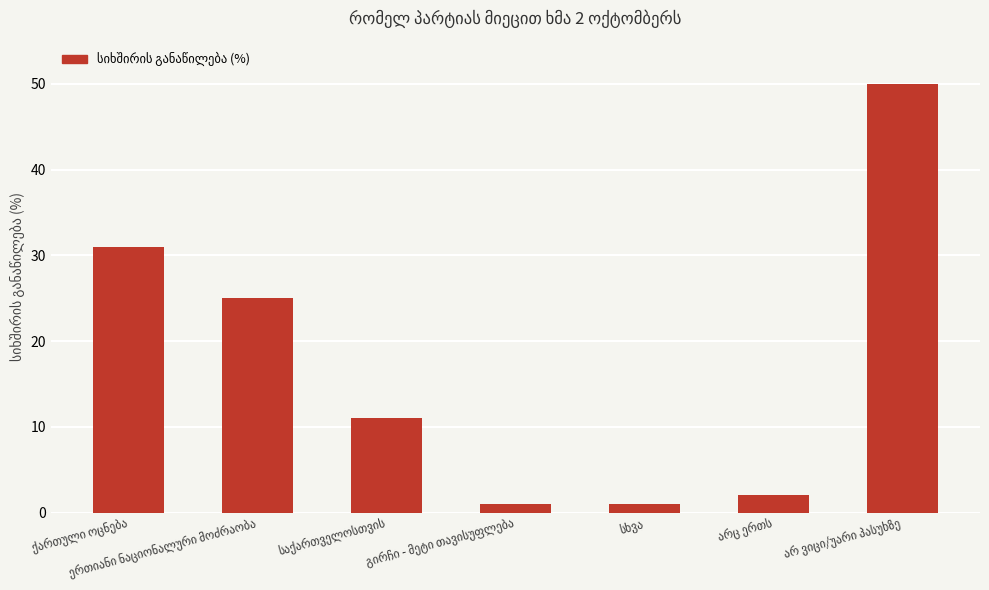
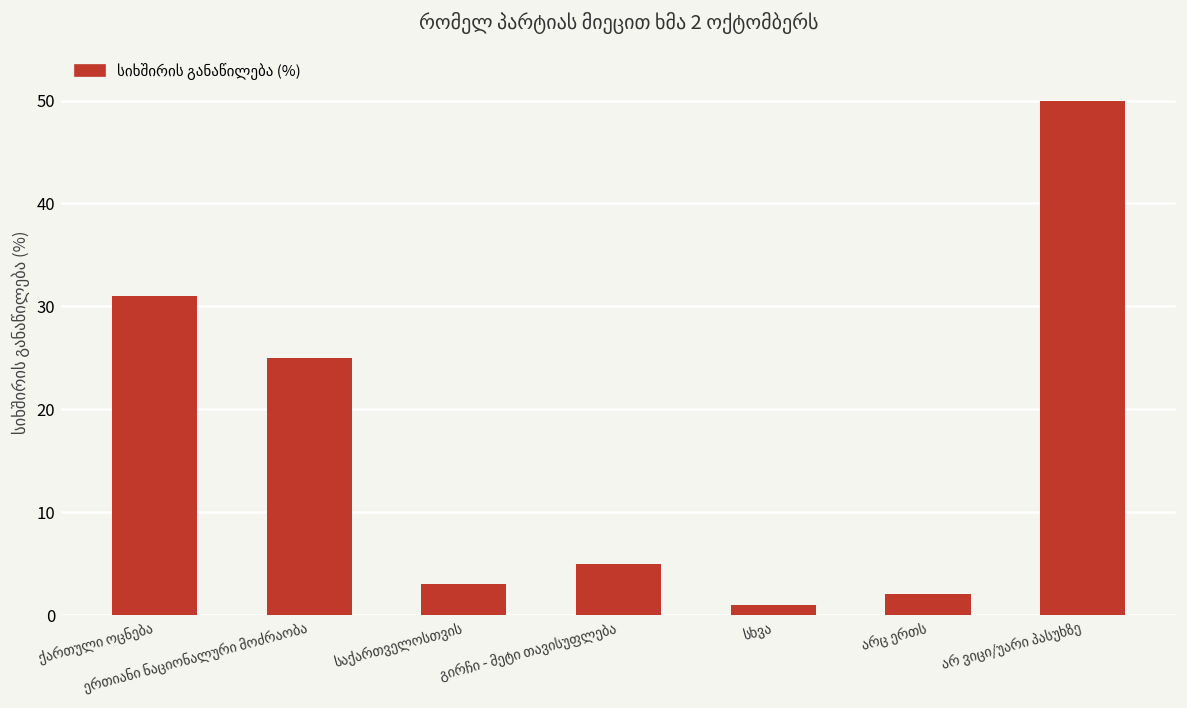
საქართველოსთვის: 11 -> 3
გირჩი - მეტი თავისუფლება: 1 -> 5
